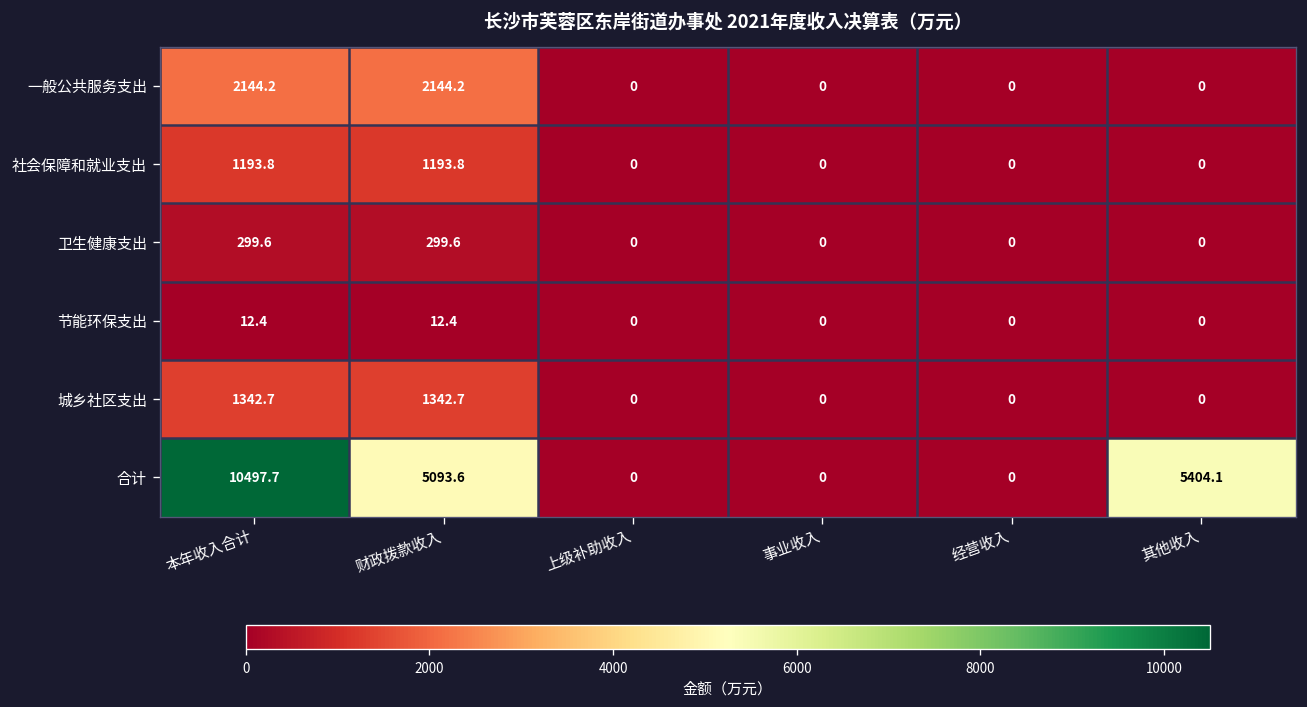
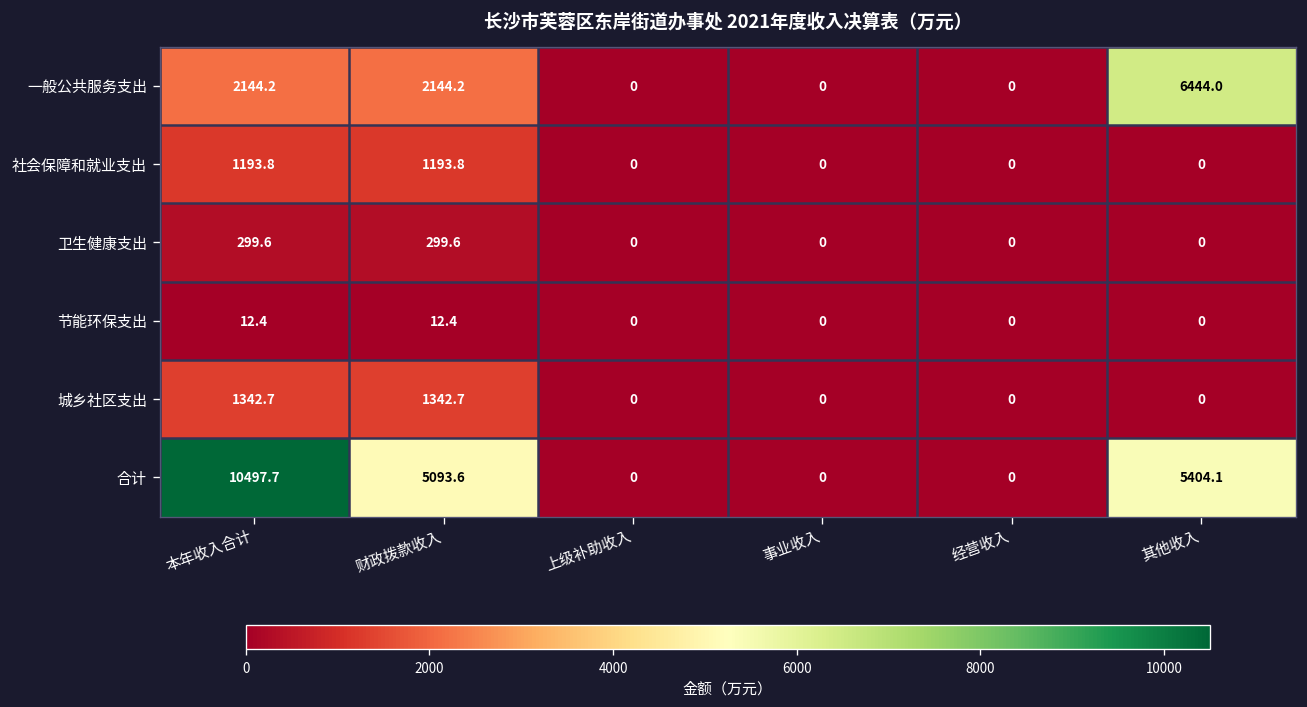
一般公共服务支出, 其他收入: 0 -> 6444.0
